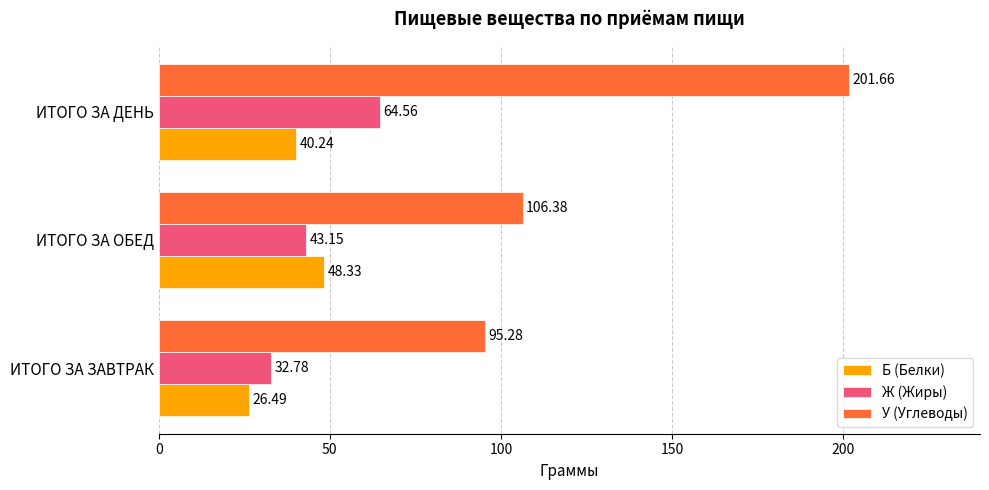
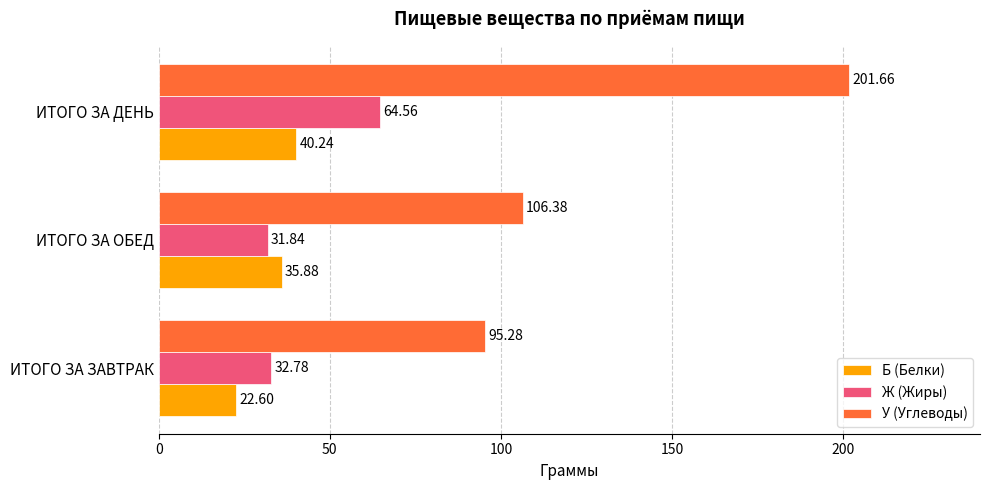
Ж (Жиры), ИТОГО ЗА ОБЕД: 43.15 -> 31.84
Б (Белки), ИТОГО ЗА ОБЕД: 48.33 -> 35.88
Б (Белки), ИТОГО ЗА ЗАВТРАК: 26.49 -> 22.60
